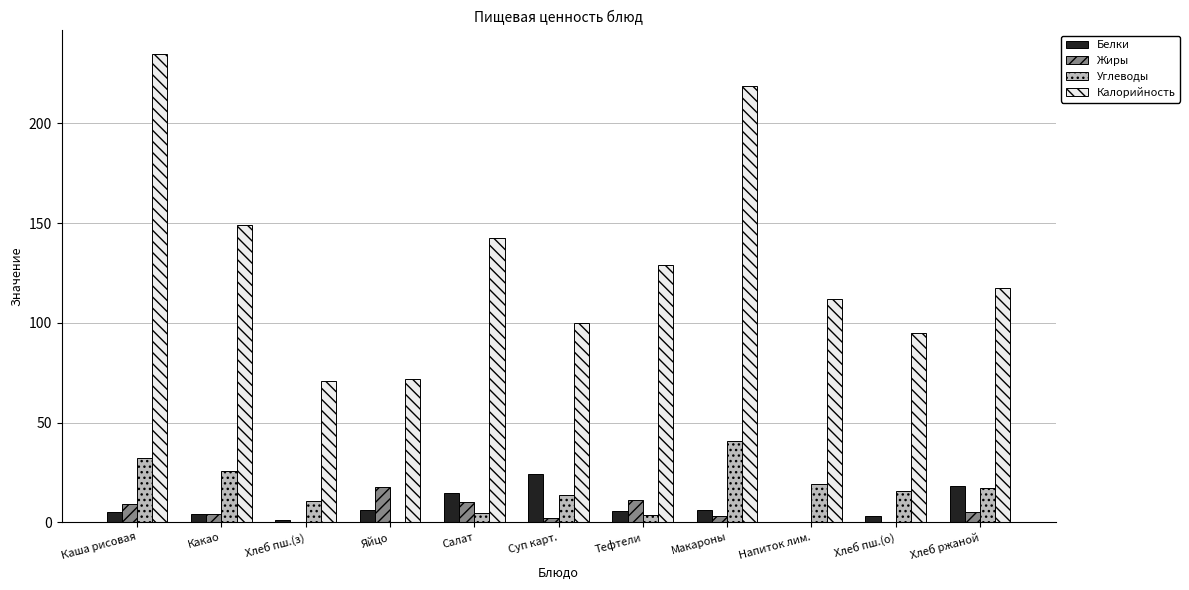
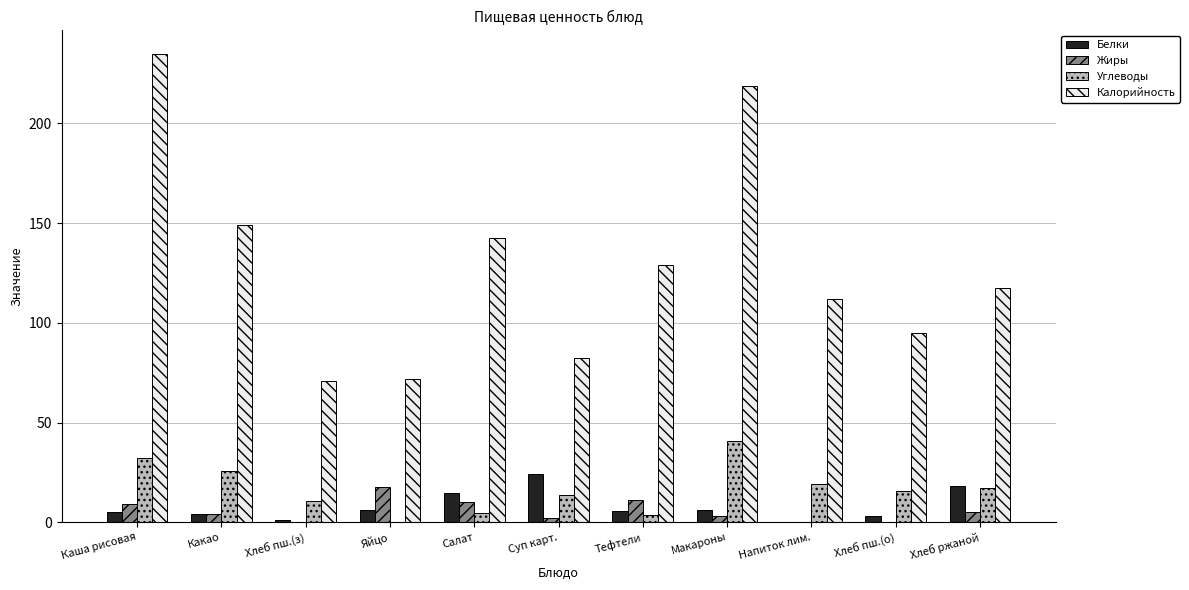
Калорийность, Суп карт.: 100 -> 83
